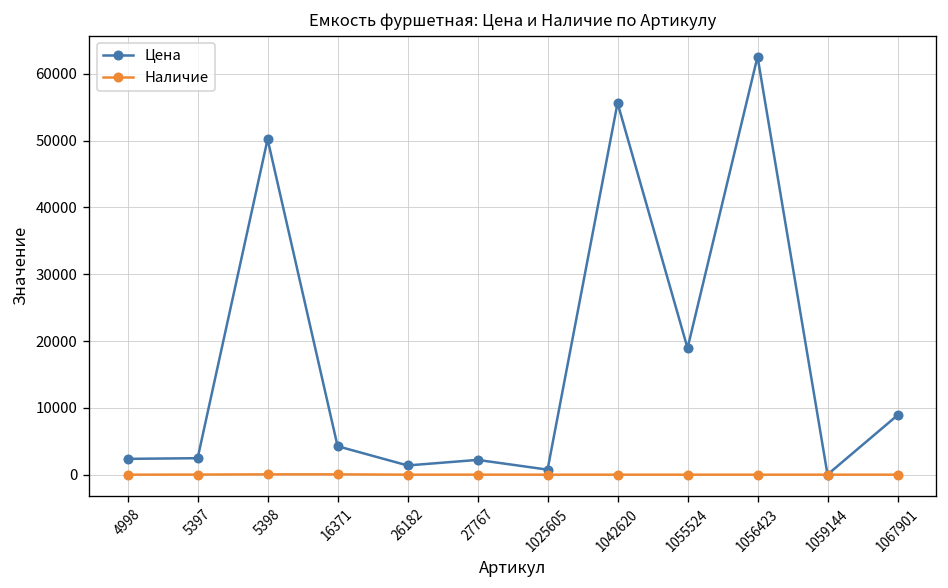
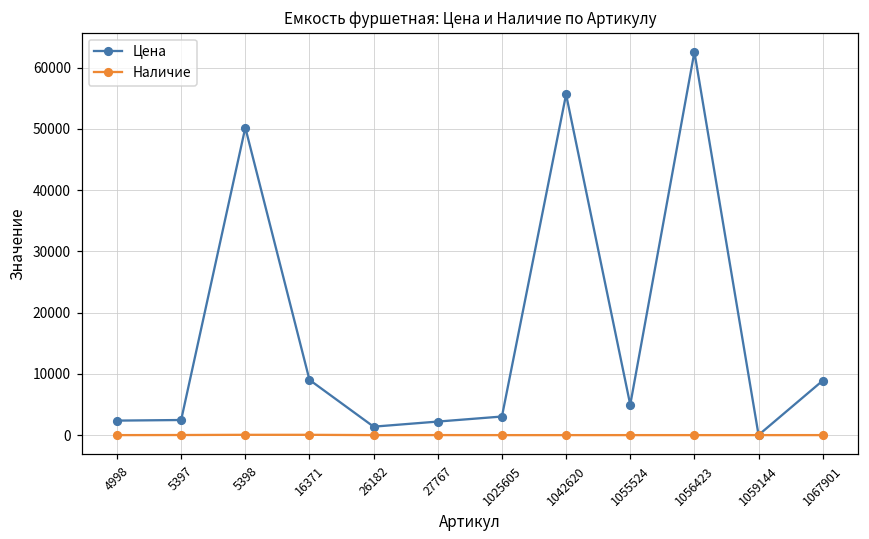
Цена, 16371: 4000 -> 9000
Цена, 1025605: 1000 -> 3000
Цена, 1055524: 19000 -> 5000
